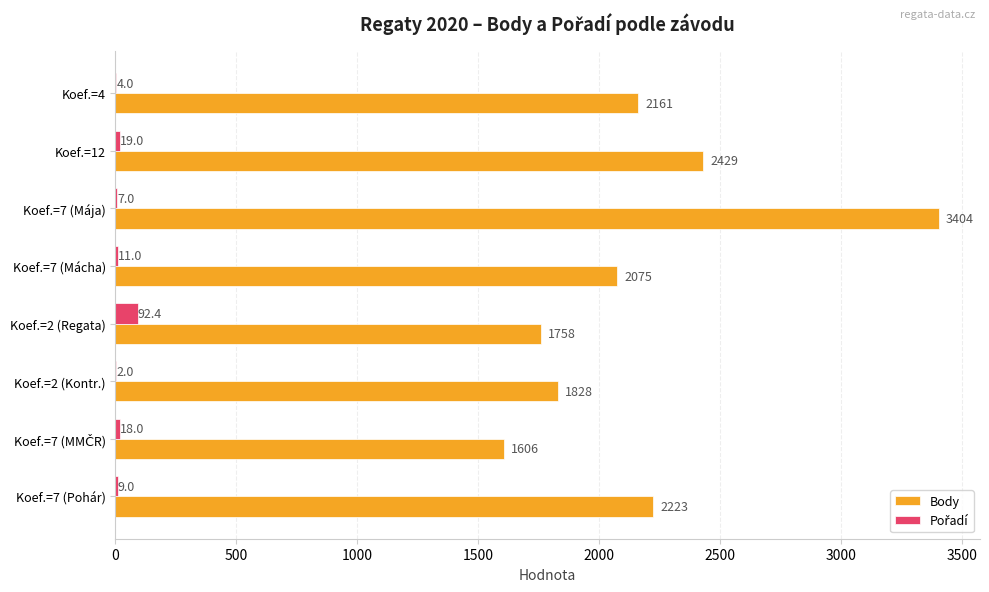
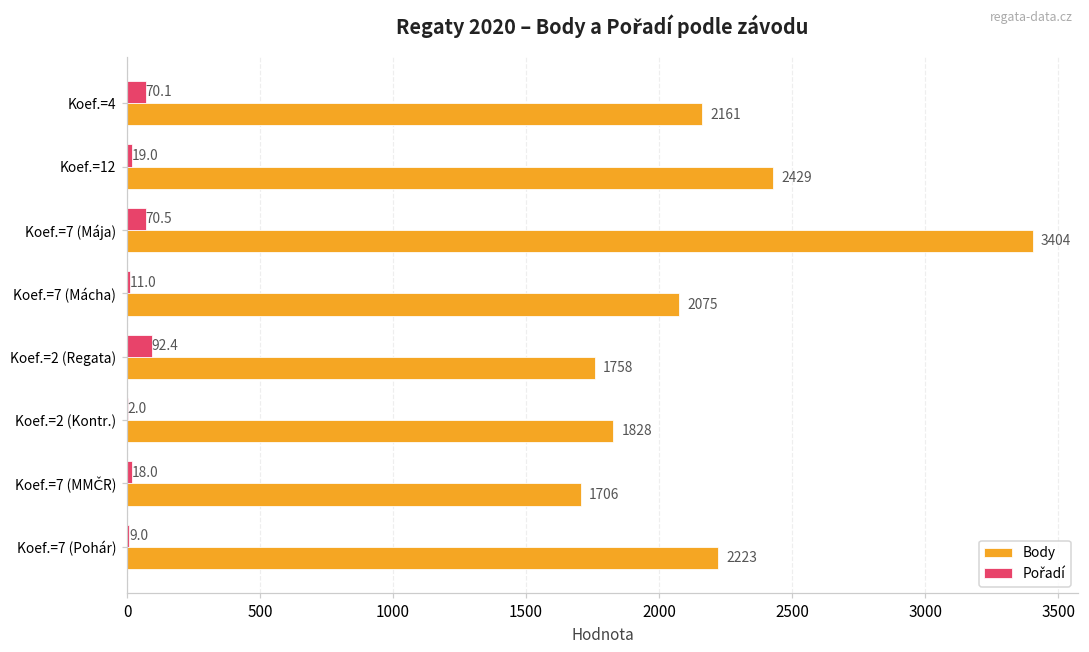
Pořadí, Koef.=4: 4.0 -> 70.1
Pořadí, Koef.=7 (Mája): 7.0 -> 70.5
Body, Koef.=7 (MMČR): 1606 -> 1706
